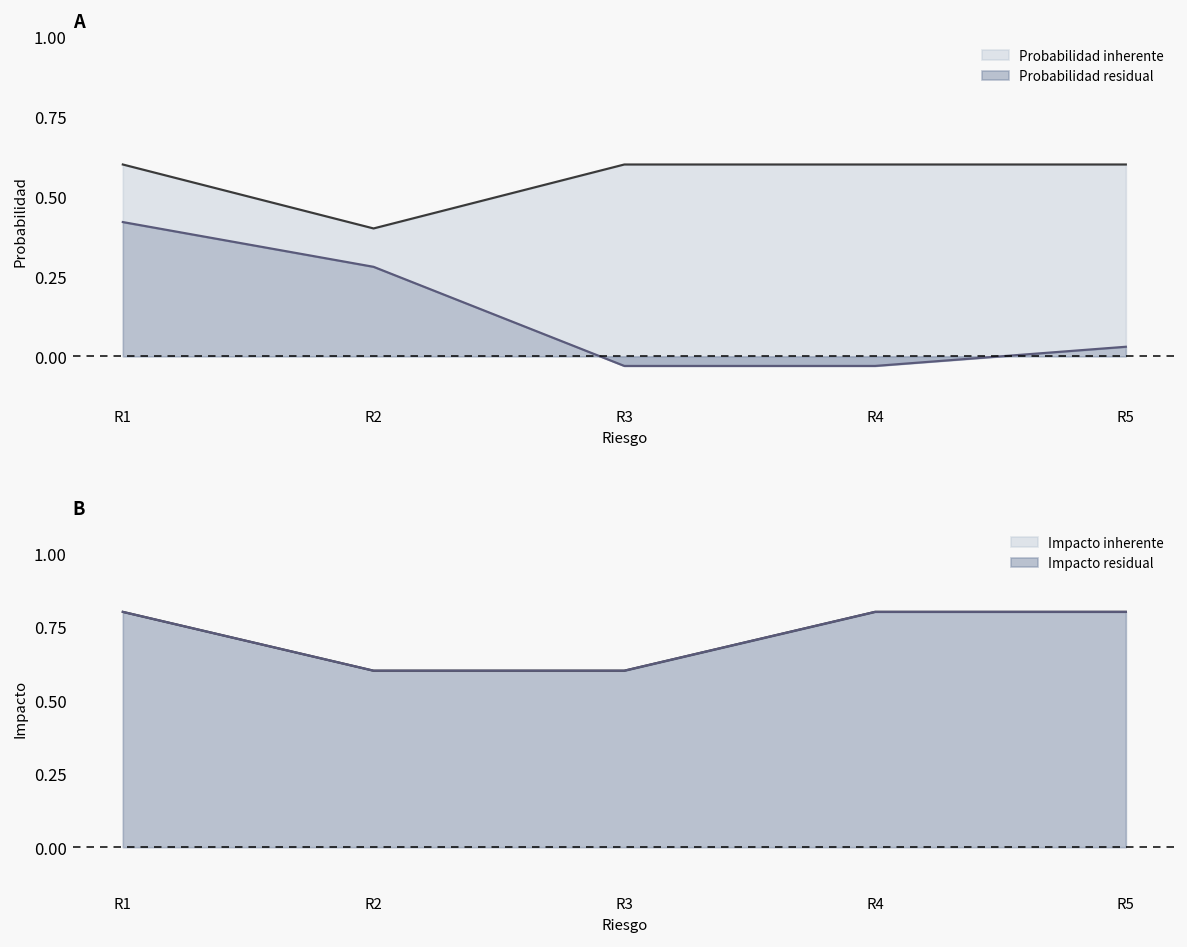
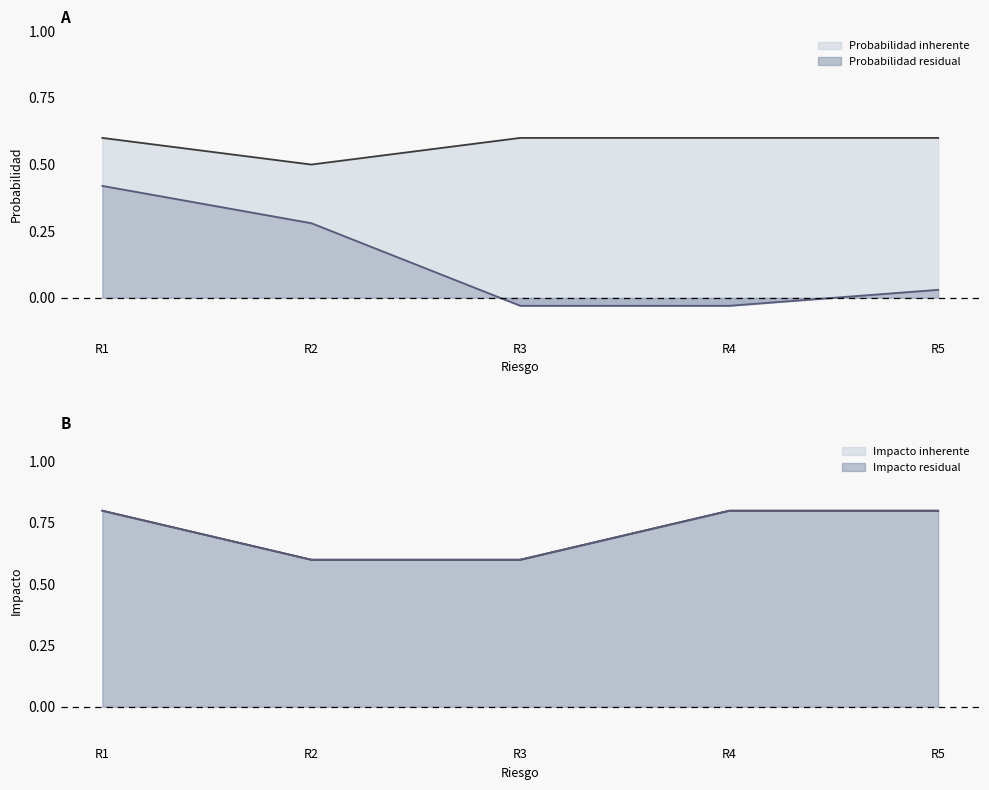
A, Probabilidad inherente, R2: 0.4 -> 0.5
